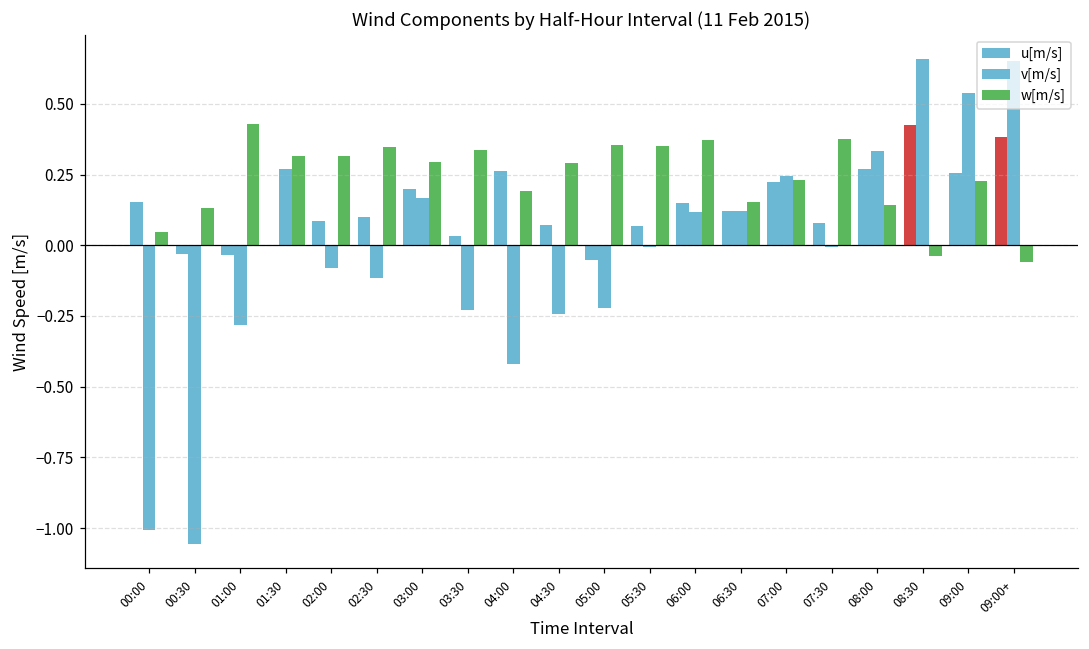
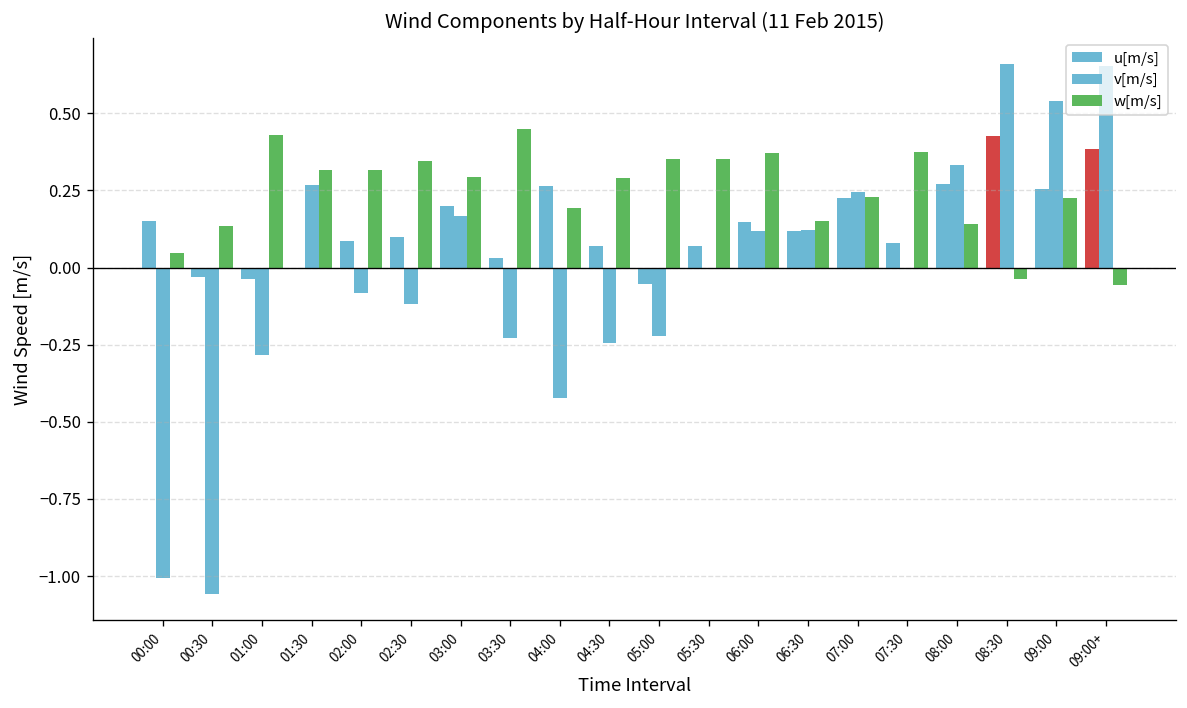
w[m/s], 03:30: 0.34 -> 0.45
